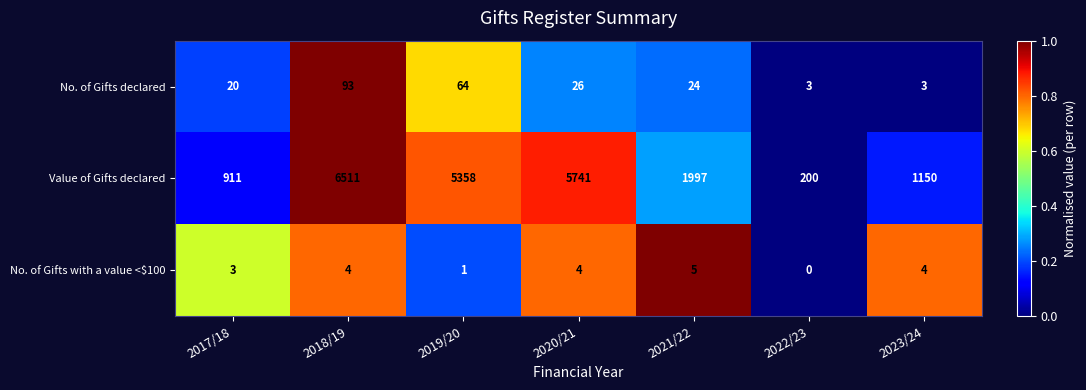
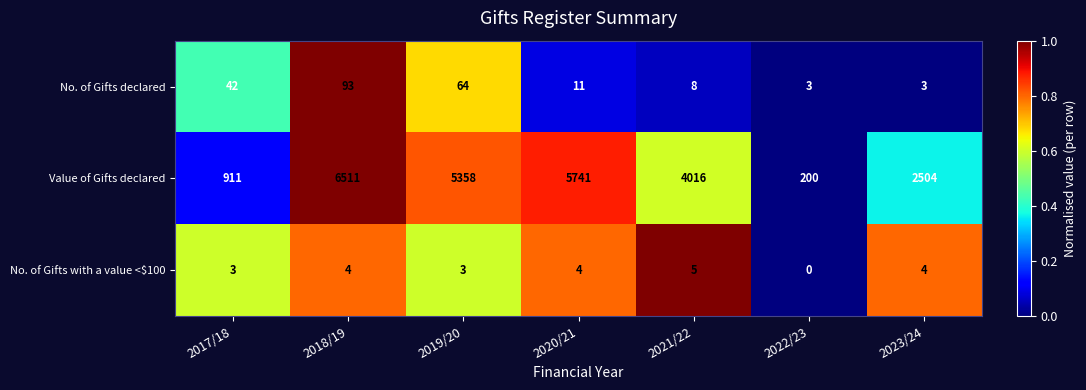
No. of Gifts declared, 2017/18: 20 -> 42
No. of Gifts declared, 2020/21: 26 -> 11
No. of Gifts declared, 2021/22: 24 -> 8
Value of Gifts declared, 2021/22: 1997 -> 4016
Value of Gifts declared, 2023/24: 1150 -> 2504
No. of Gifts with a value <$100, 2019/20: 1 -> 3
